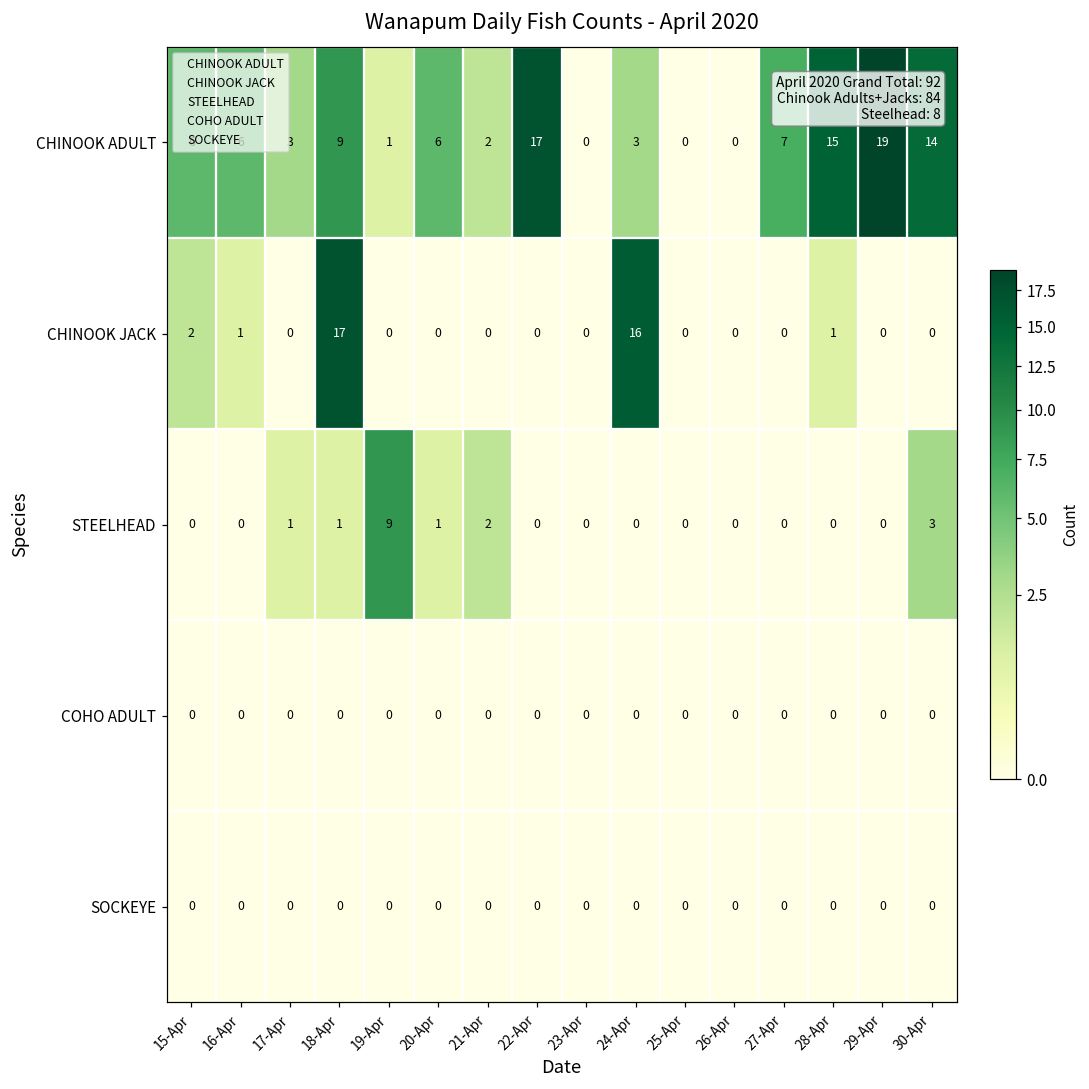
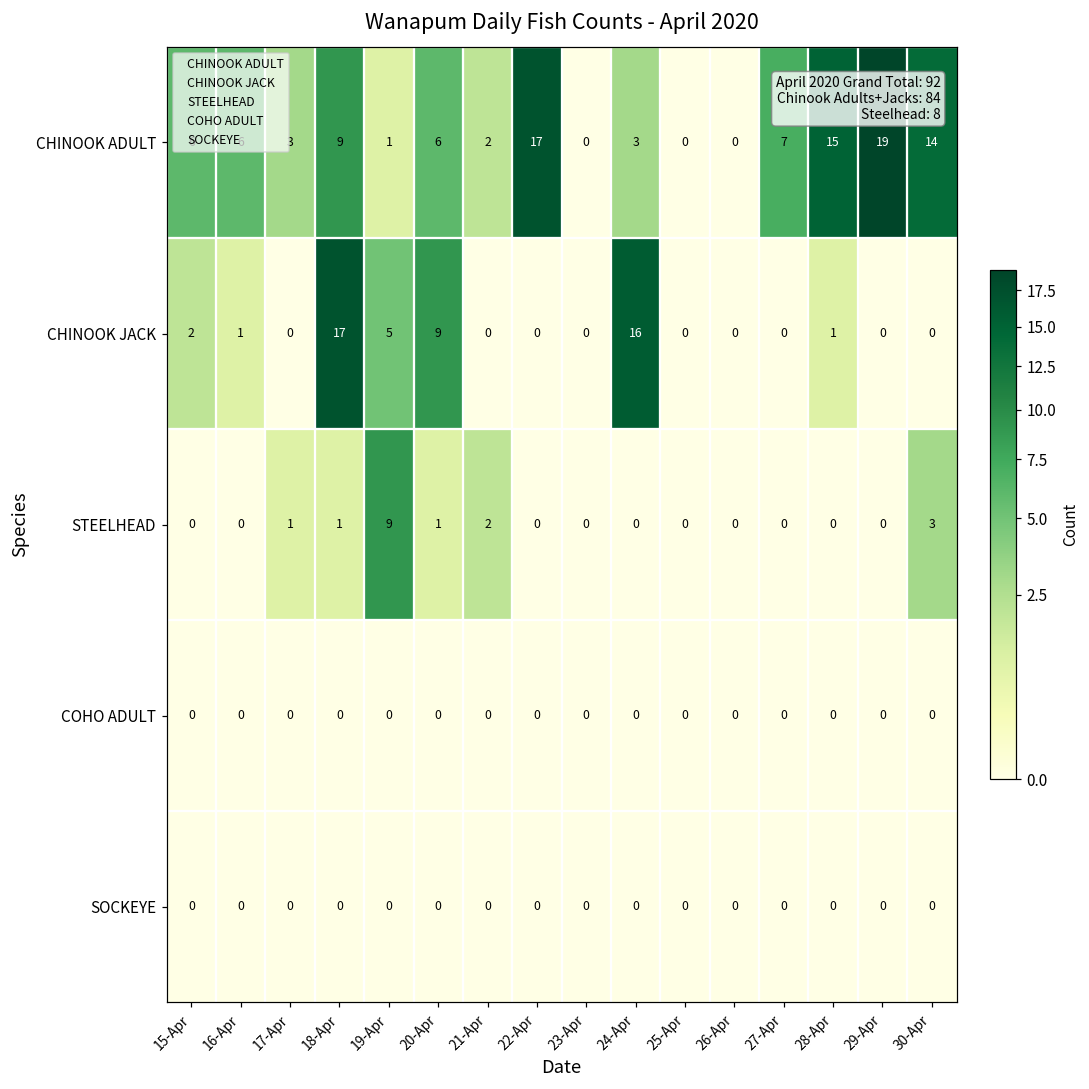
CHINOOK JACK, 19-Apr: 0 -> 5
CHINOOK JACK, 20-Apr: 0 -> 9
